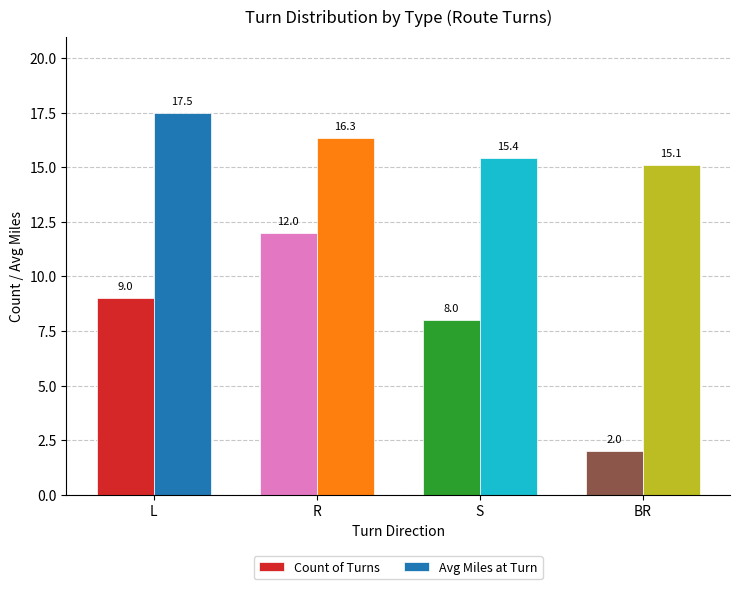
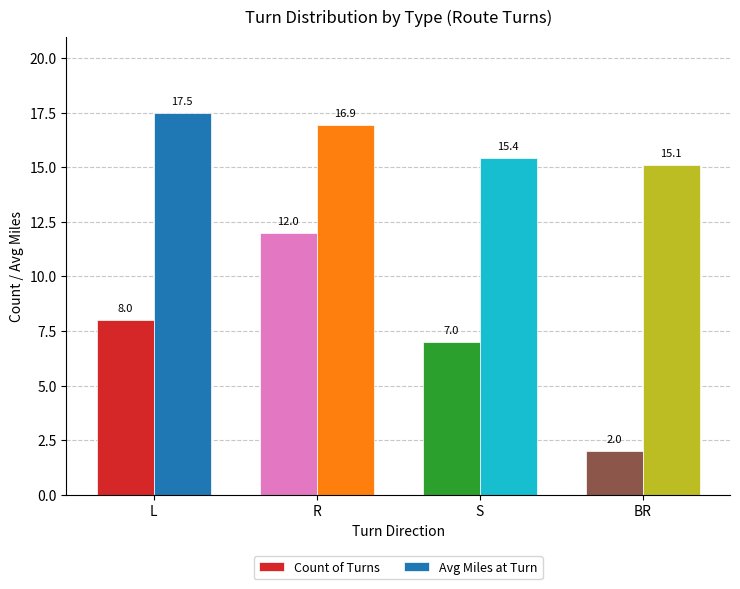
Count of Turns, L: 9.0 -> 8.0
Avg Miles at Turn, R: 16.3 -> 16.9
Count of Turns, S: 8.0 -> 7.0
